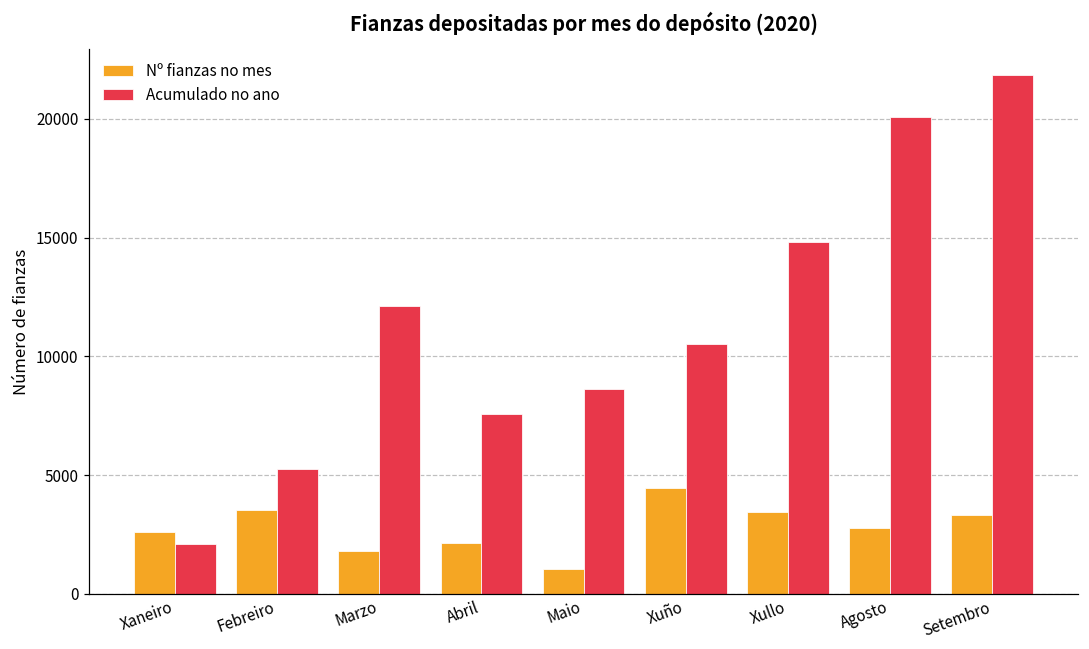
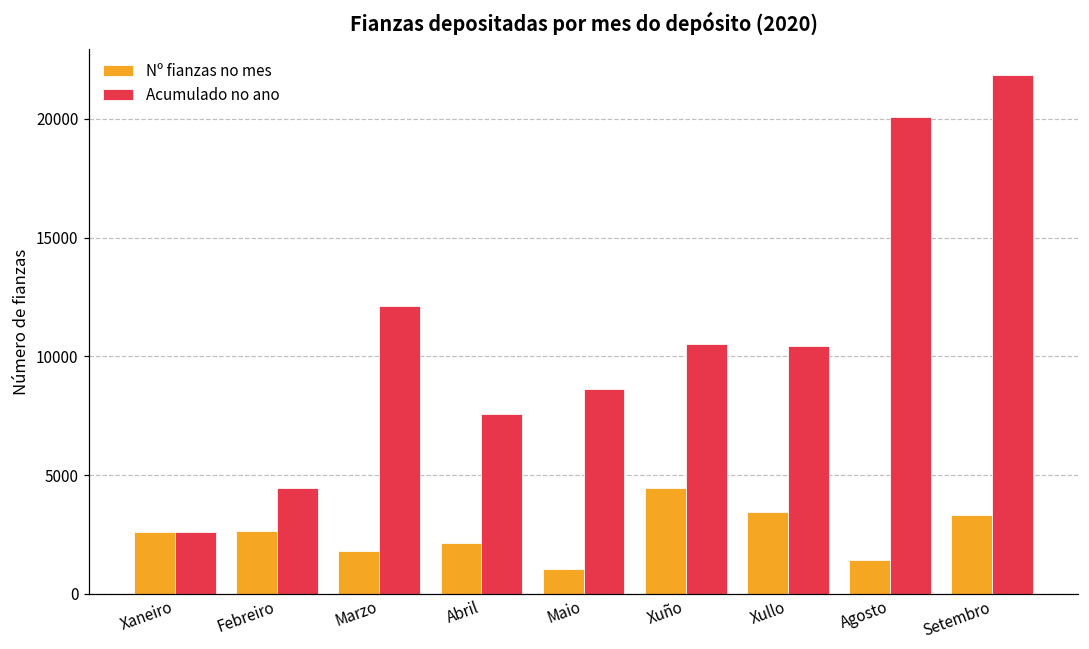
Acumulado no ano, Xaneiro: 2100 -> 2600
Nº fianzas no mes, Febreiro: 3600 -> 2600
Acumulado no ano, Febreiro: 5300 -> 4500
Acumulado no ano, Xullo: 14800 -> 10400
Nº fianzas no mes, Agosto: 2800 -> 1500
